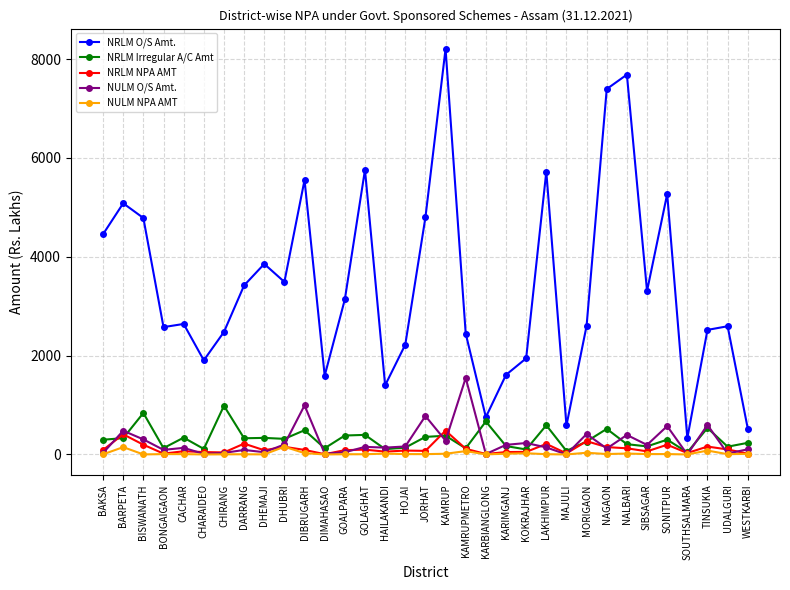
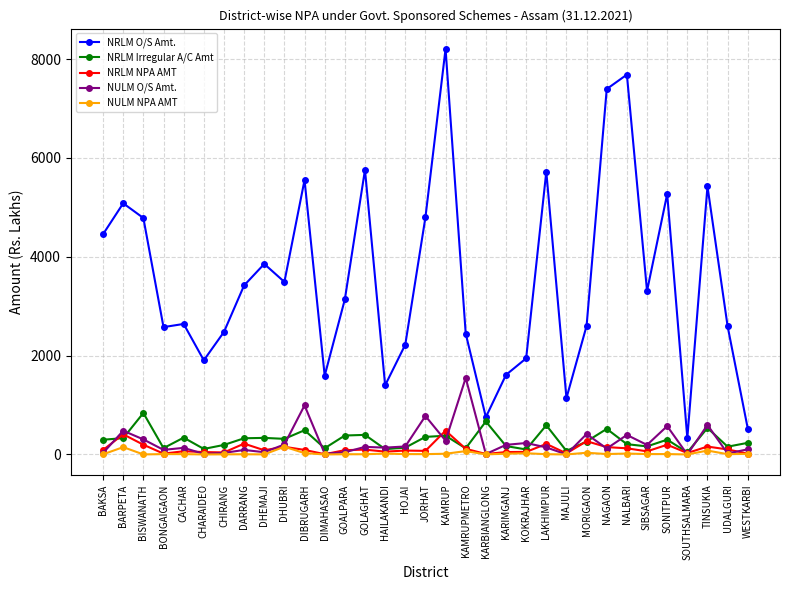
NRLM Irregular A/C Amt, CHIRANG: 1000 -> 200
NRLM O/S Amt., MAJULI: 600 -> 1100
NRLM O/S Amt., TINSUKIA: 2500 -> 5400
